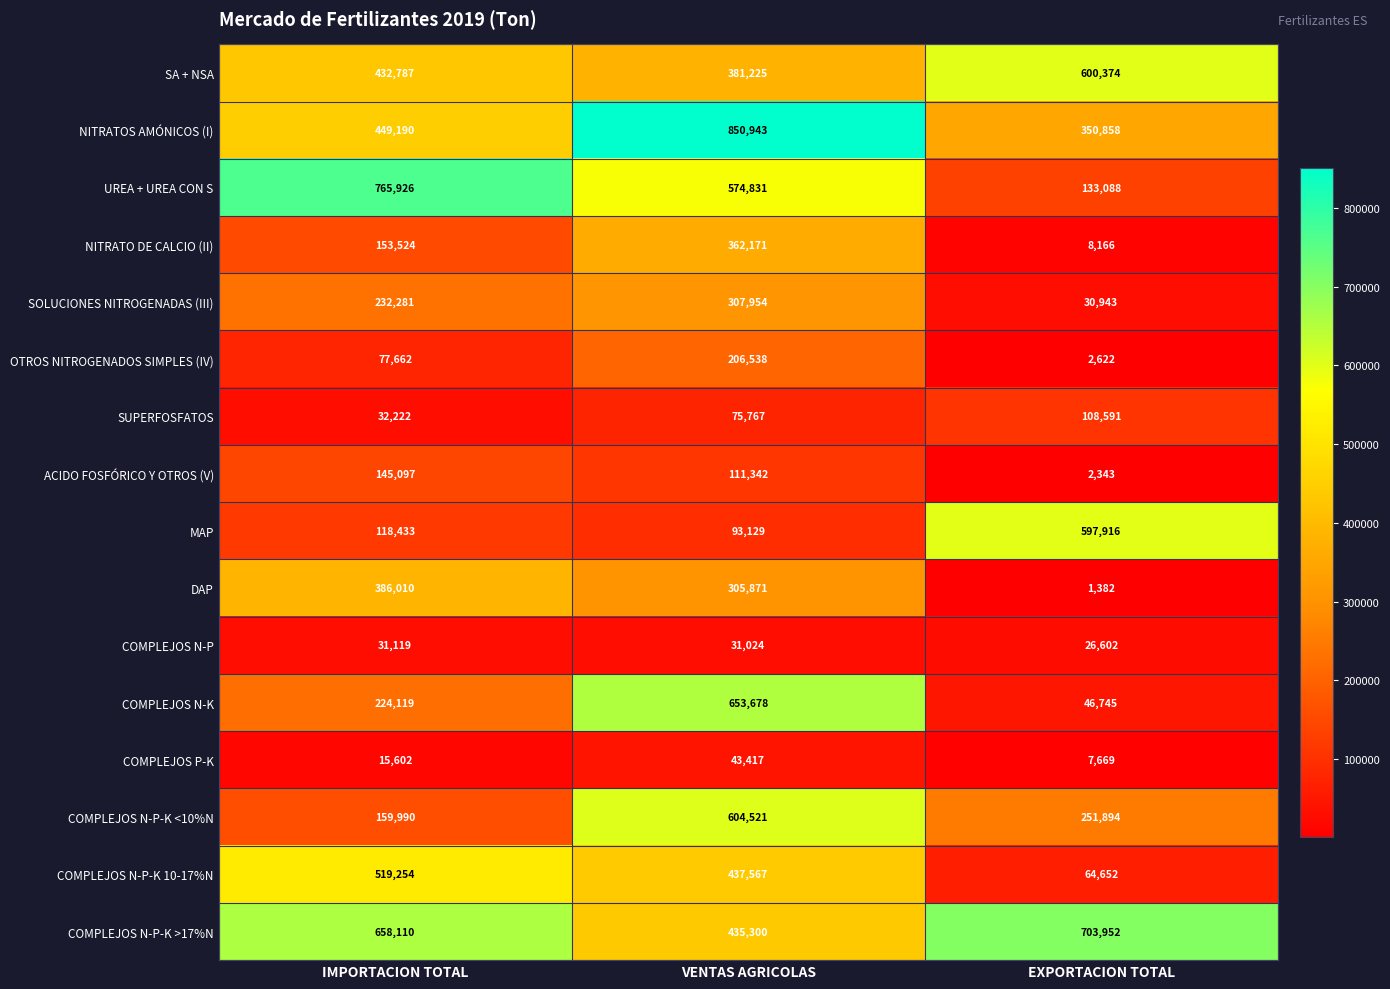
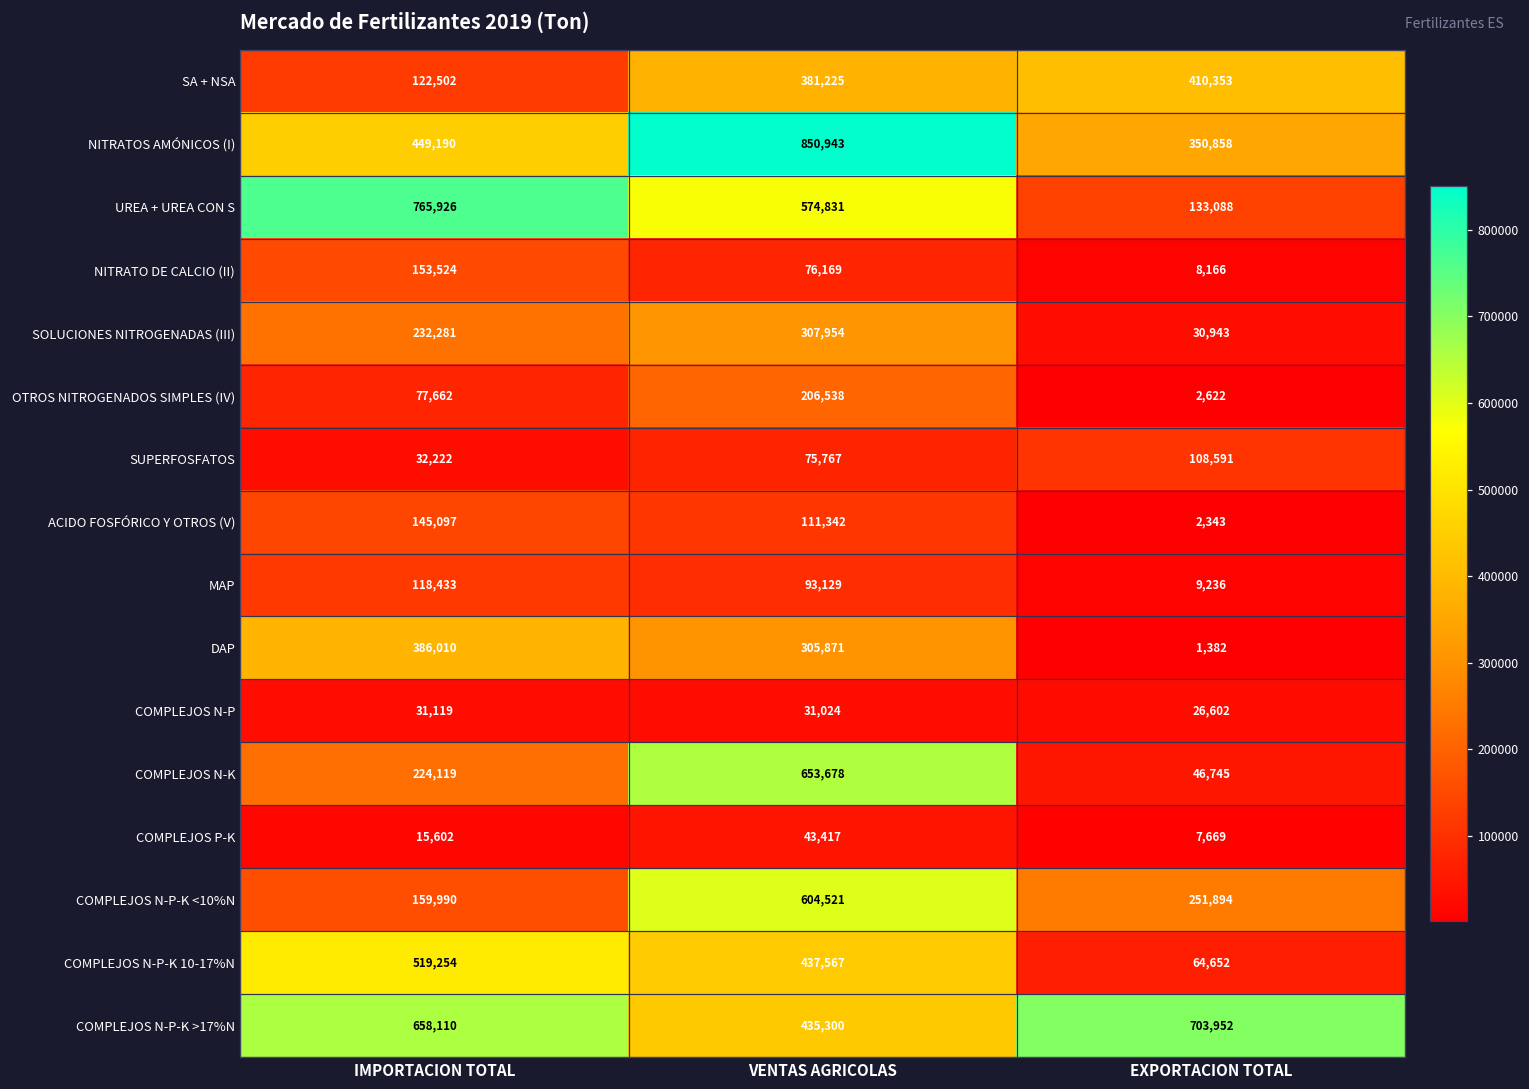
SA + NSA, IMPORTACION TOTAL: 432,787 -> 122,502
SA + NSA, EXPORTACION TOTAL: 600,374 -> 410,353
NITRATO DE CALCIO (II), VENTAS AGRICOLAS: 362,171 -> 76,169
MAP, EXPORTACION TOTAL: 597,916 -> 9,236
